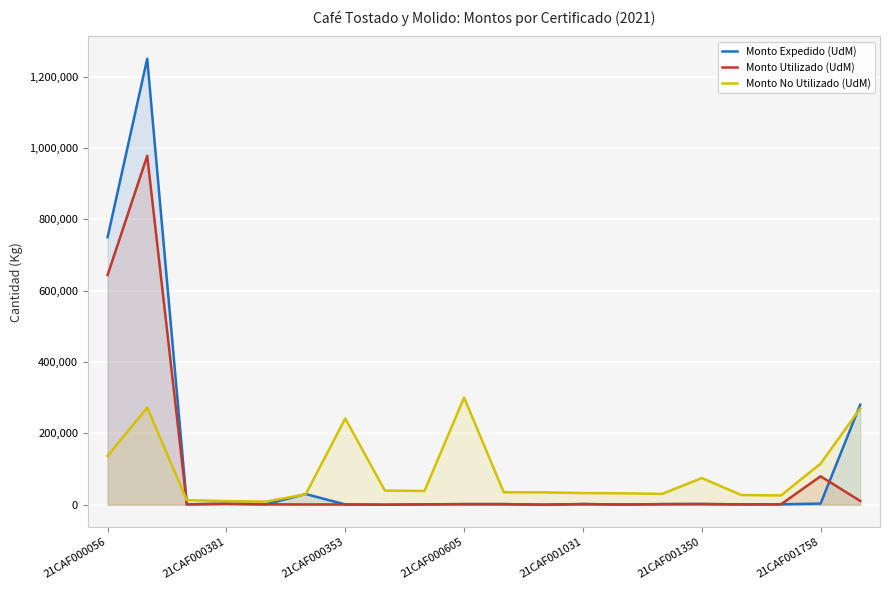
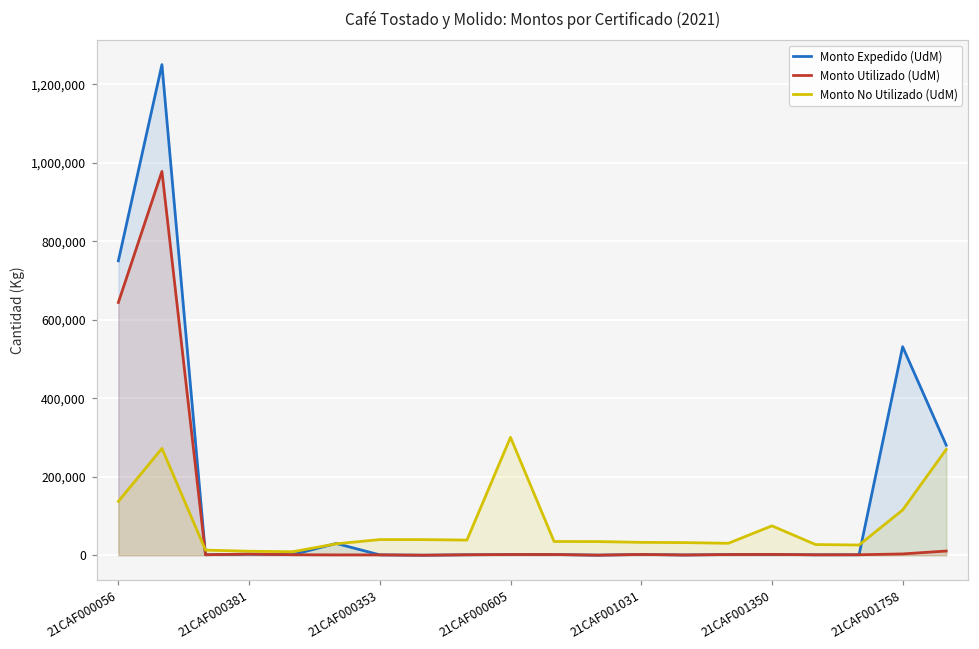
Monto No Utilizado (UdM), 21CAF000353: 240,000 -> 40,000
Monto Expedido (UdM), 21CAF001758: 0 -> 530,000
Monto Utilizado (UdM), 21CAF001758: 80,000 -> 0
